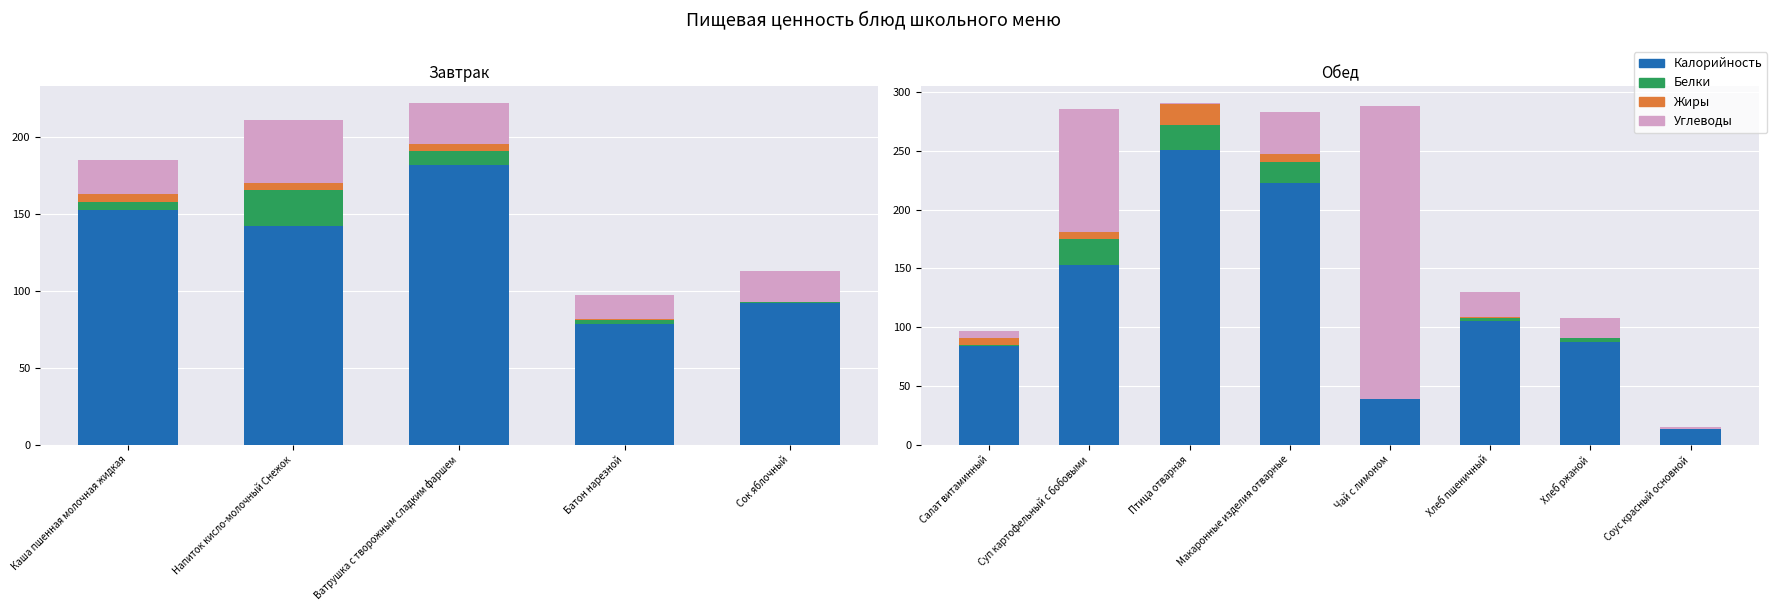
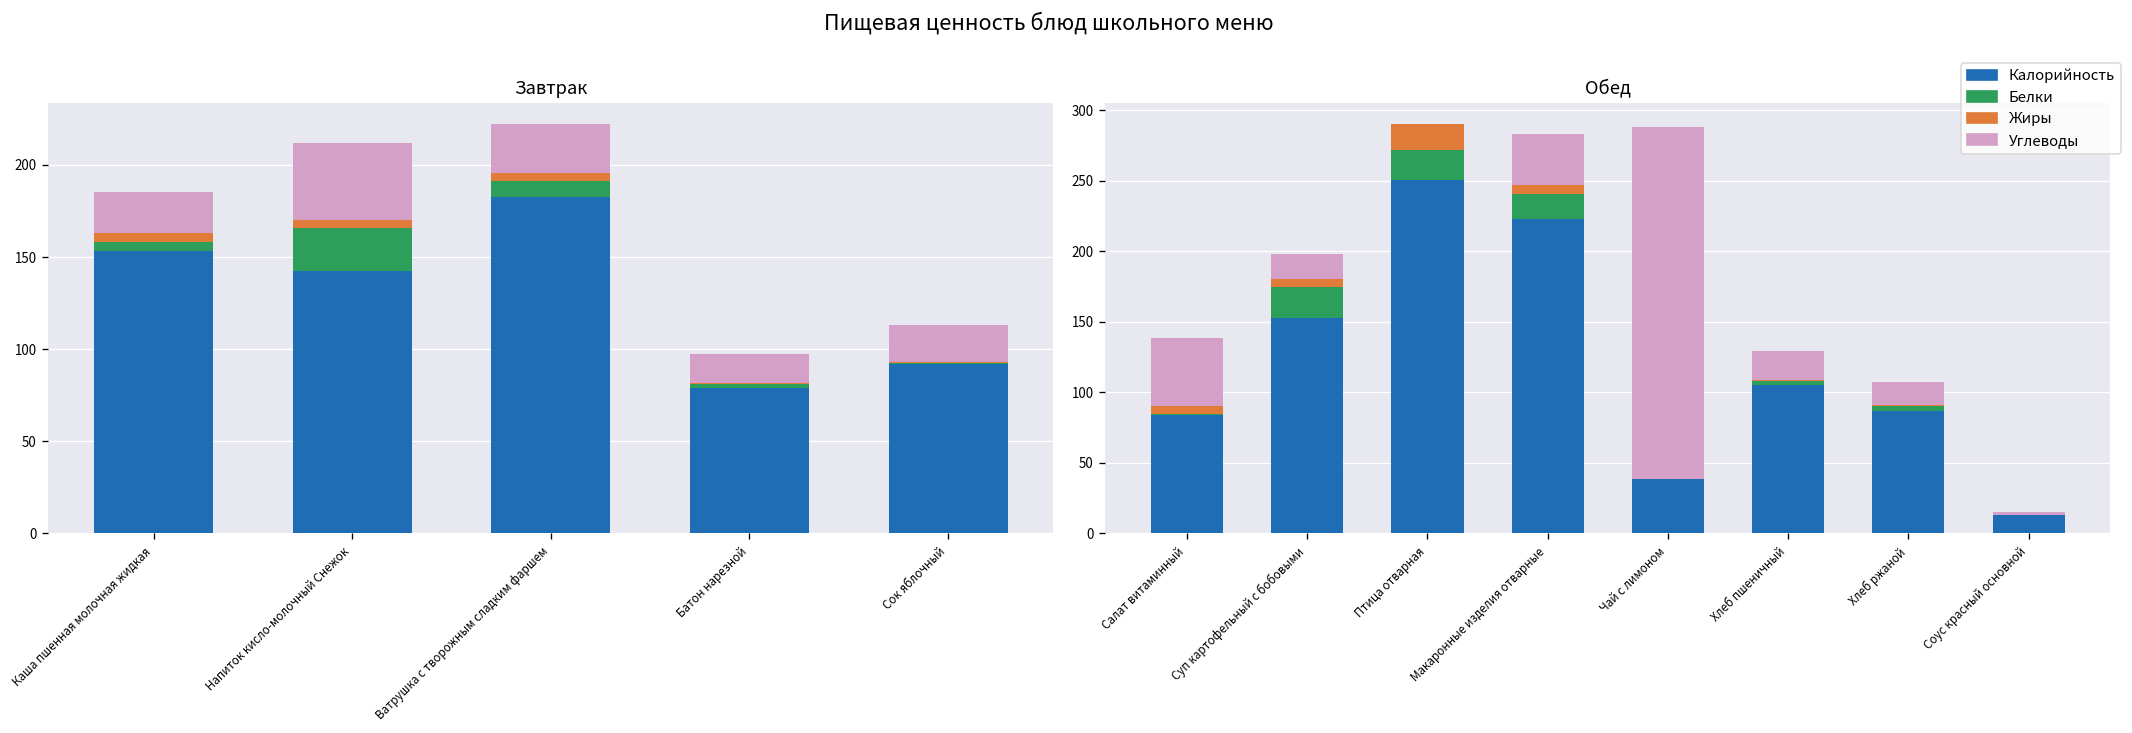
Обед, Углеводы, Салат витаминный: 6 -> 48
Обед, Углеводы, Суп картофельный с бобовыми: 105 -> 17
